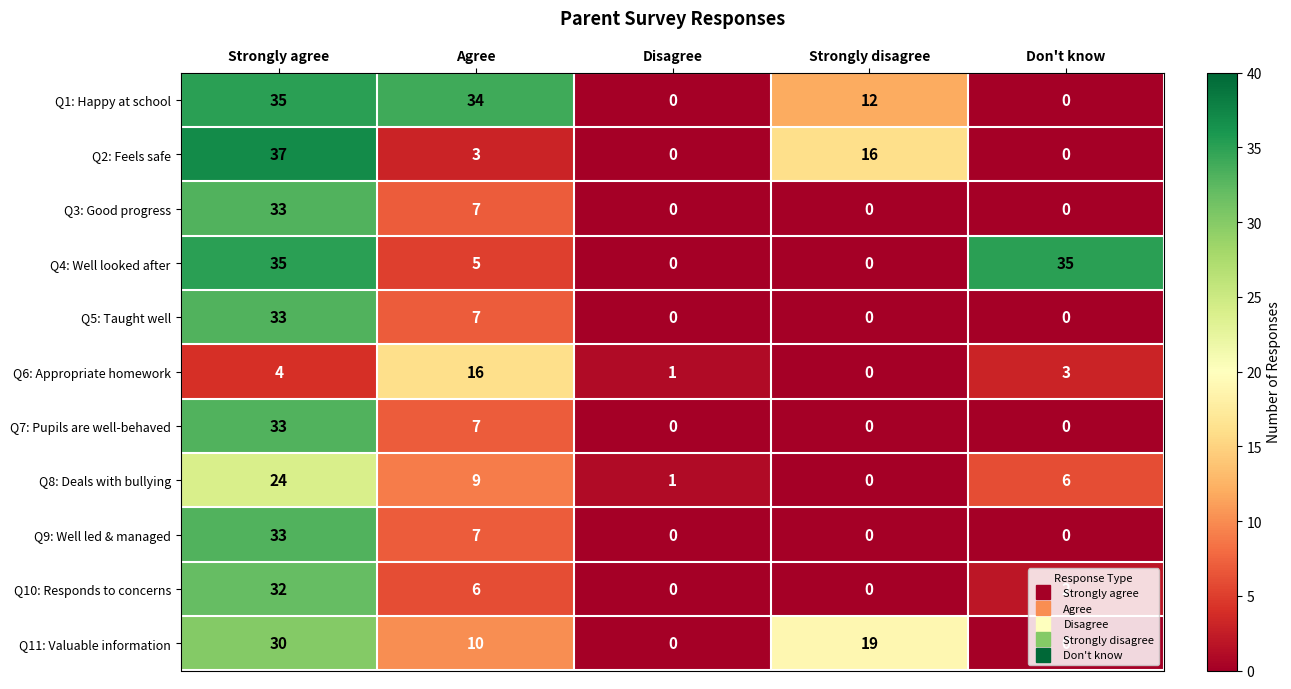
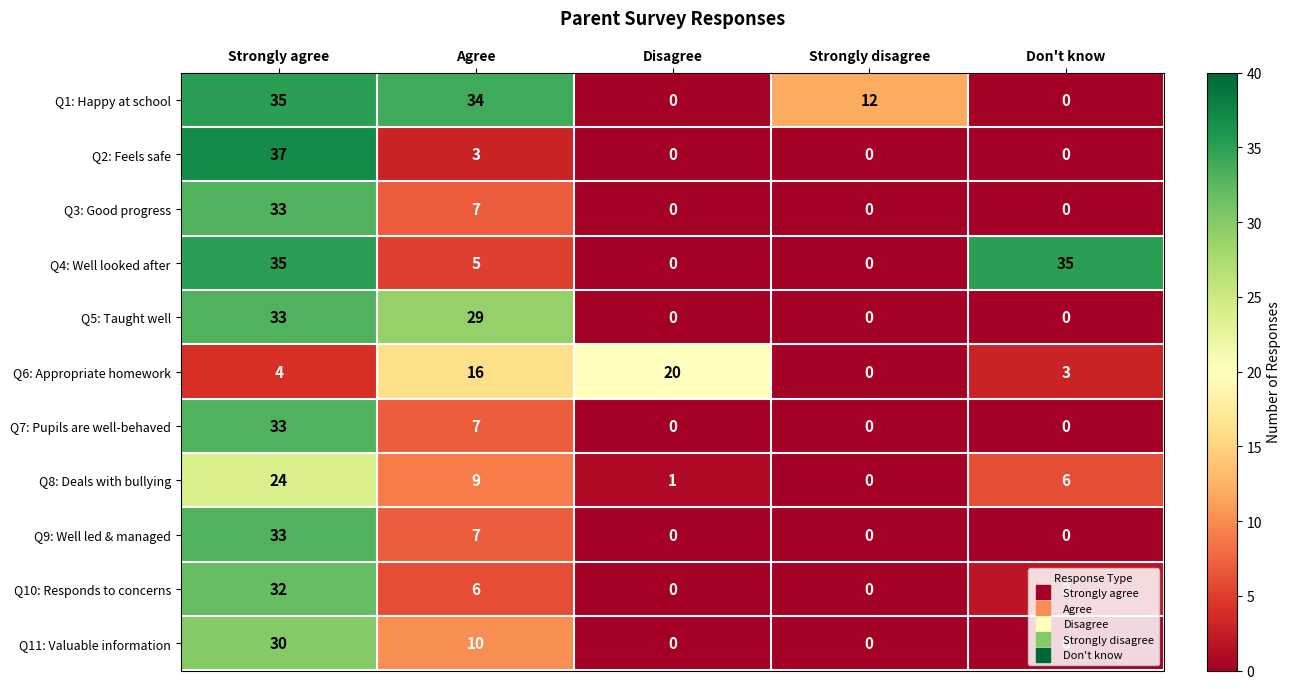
Q2: Feels safe, Strongly disagree: 16 -> 0
Q5: Taught well, Agree: 7 -> 29
Q6: Appropriate homework, Disagree: 1 -> 20
Q11: Valuable information, Strongly disagree: 19 -> 0
